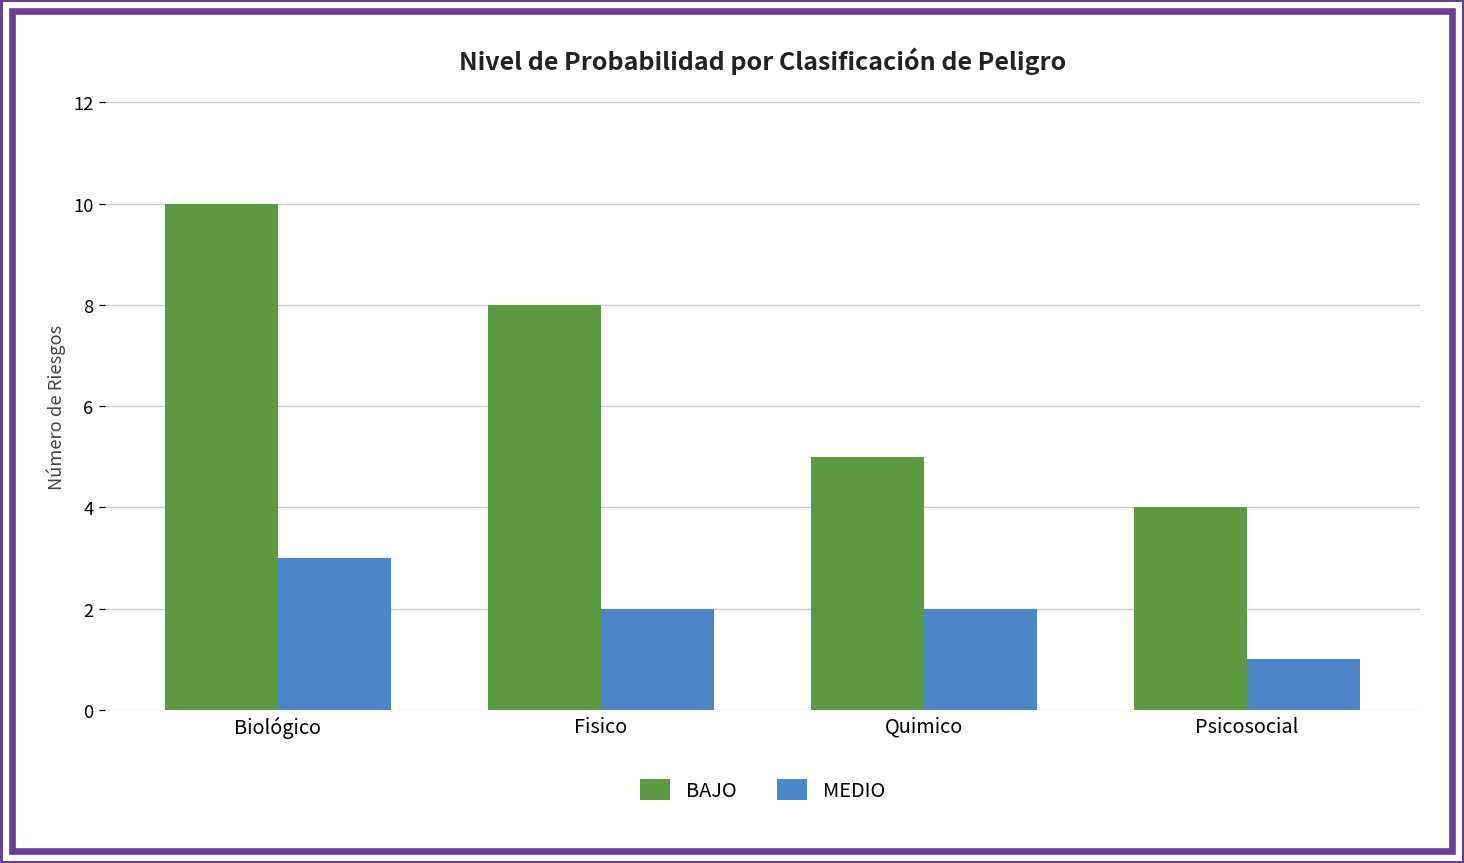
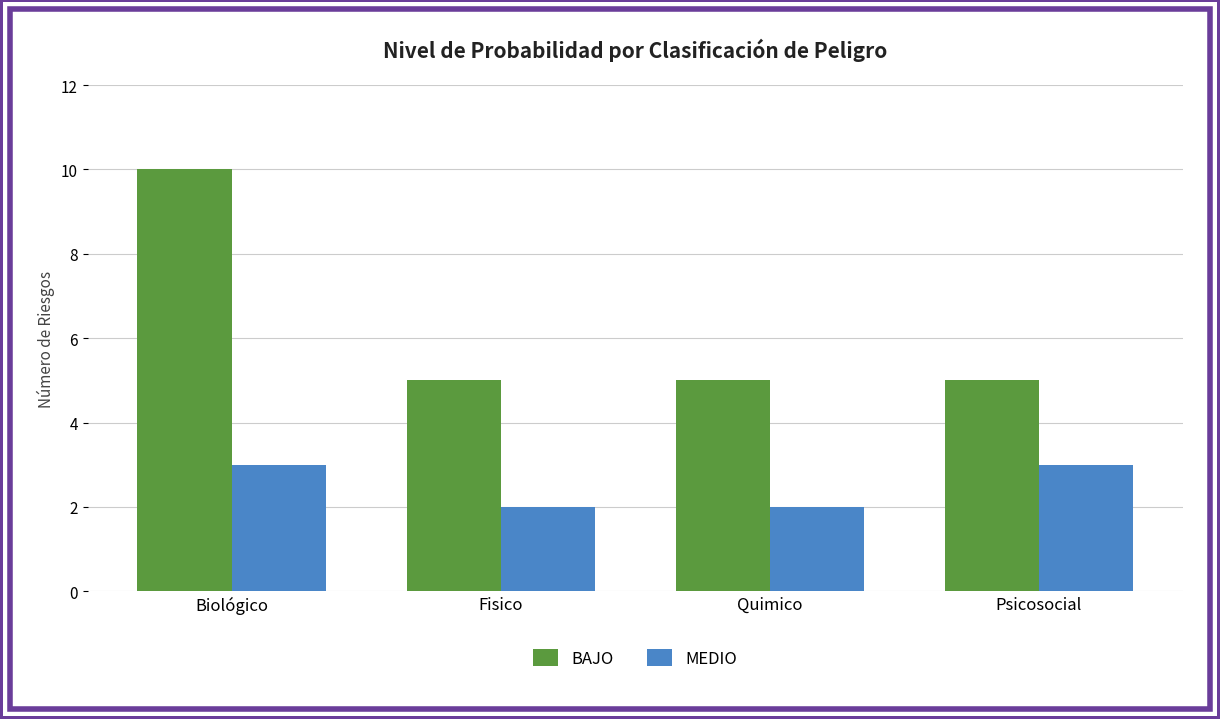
BAJO, Fisico: 8 -> 5
BAJO, Psicosocial: 4 -> 5
MEDIO, Psicosocial: 1 -> 3
